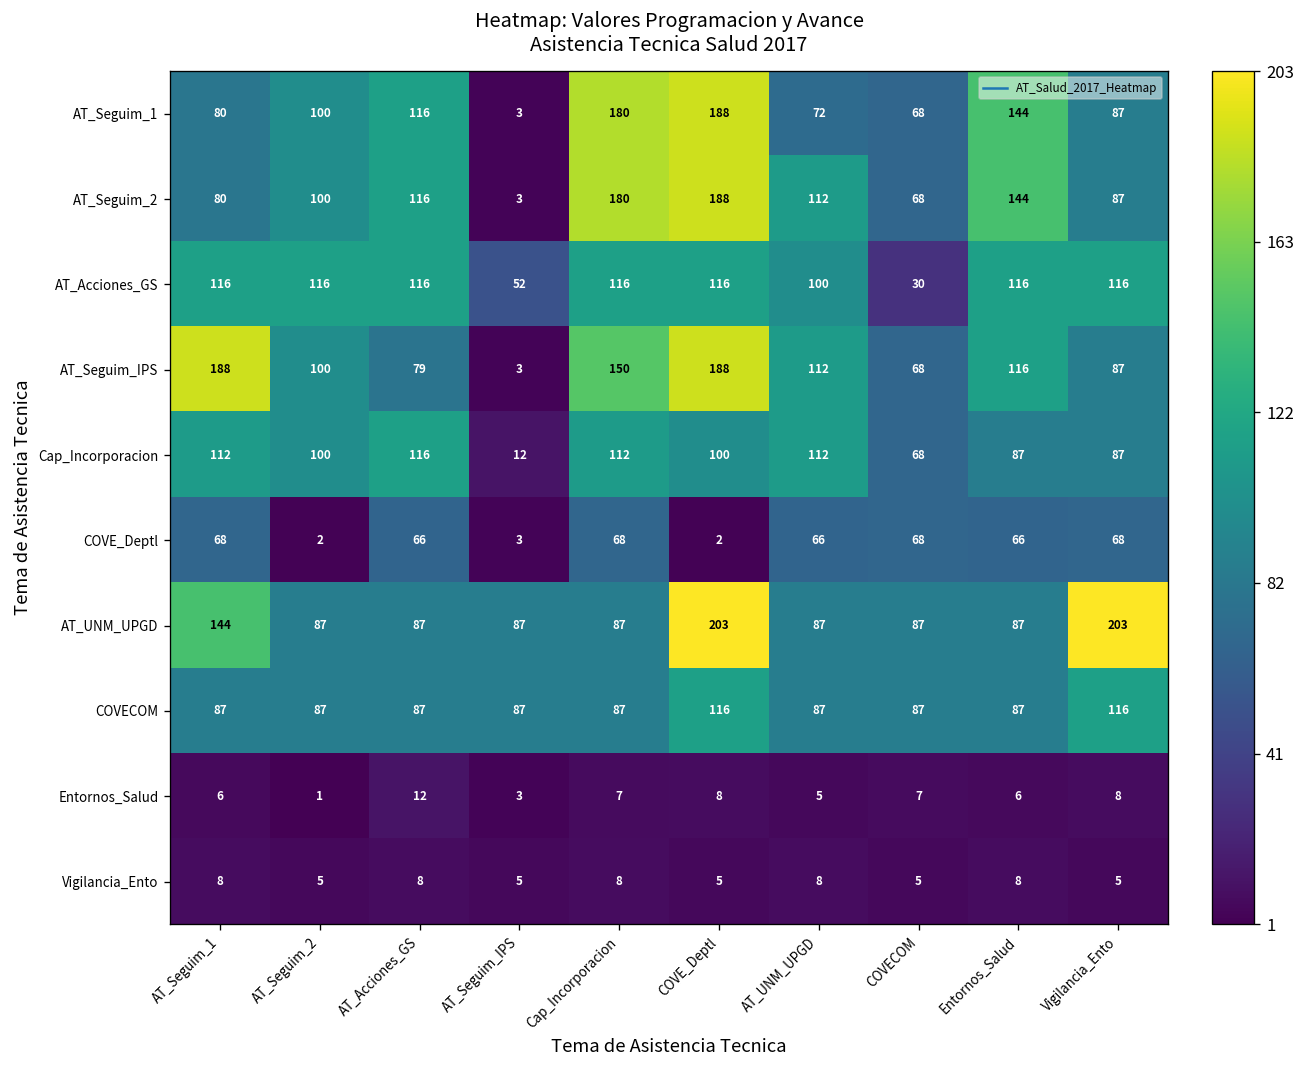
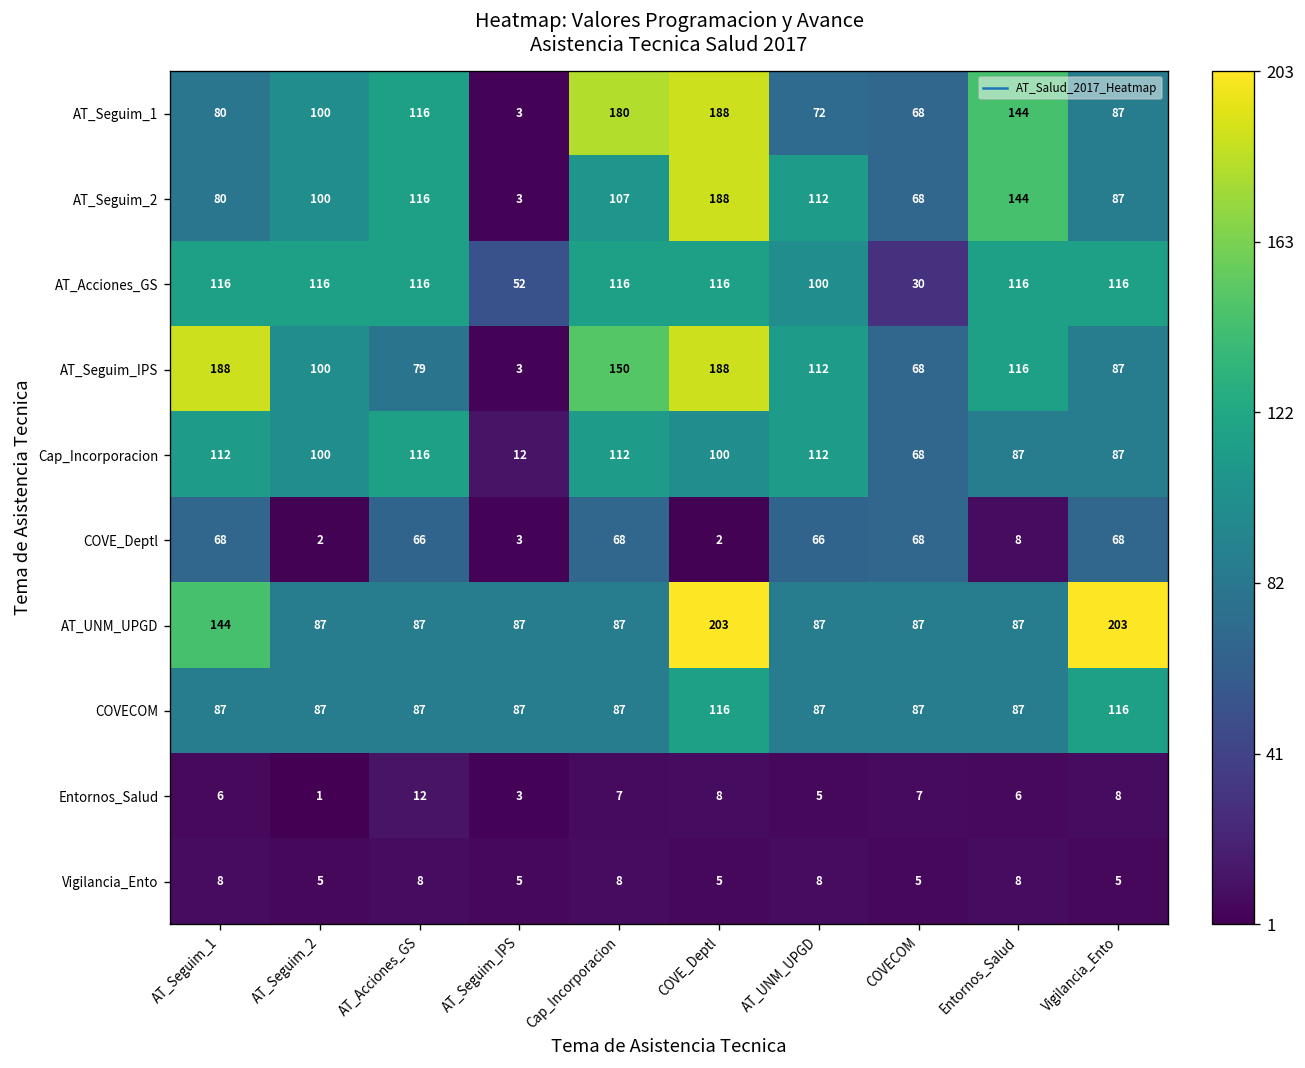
AT_Seguim_2, Cap_Incorporacion: 180 -> 107
COVE_Deptl, Entornos_Salud: 66 -> 8
